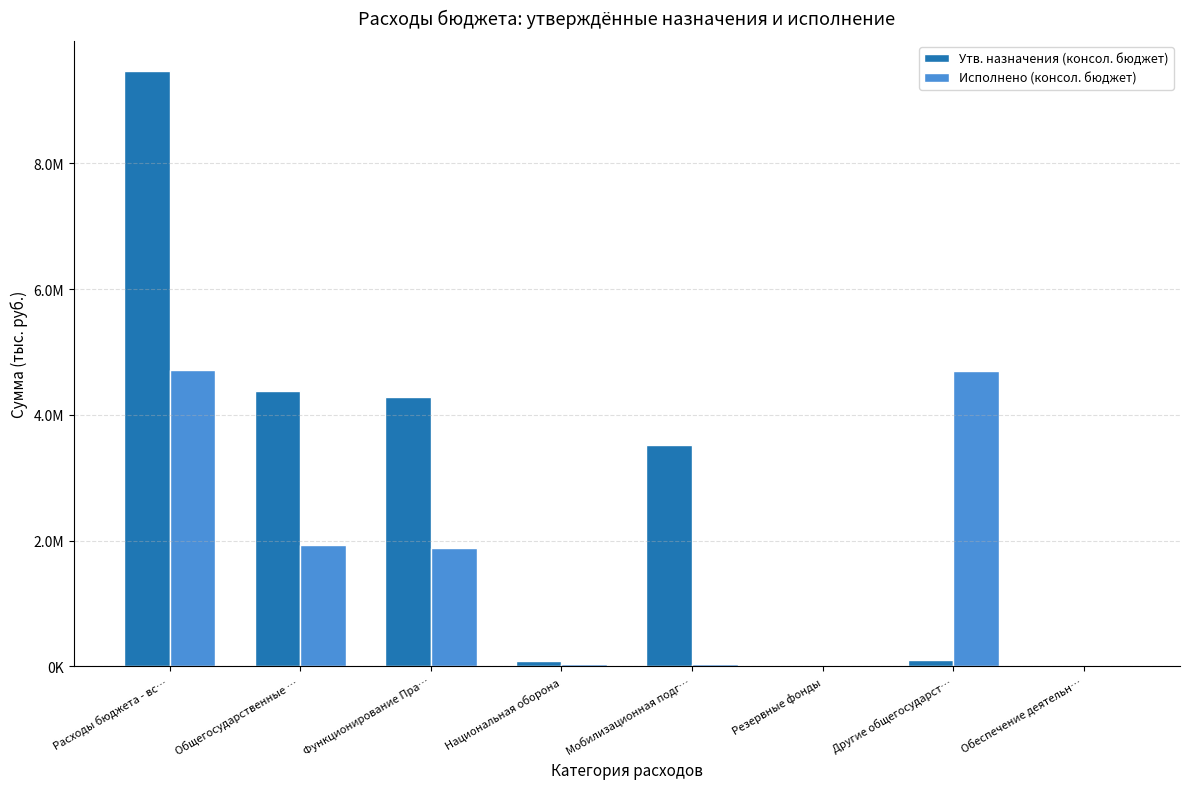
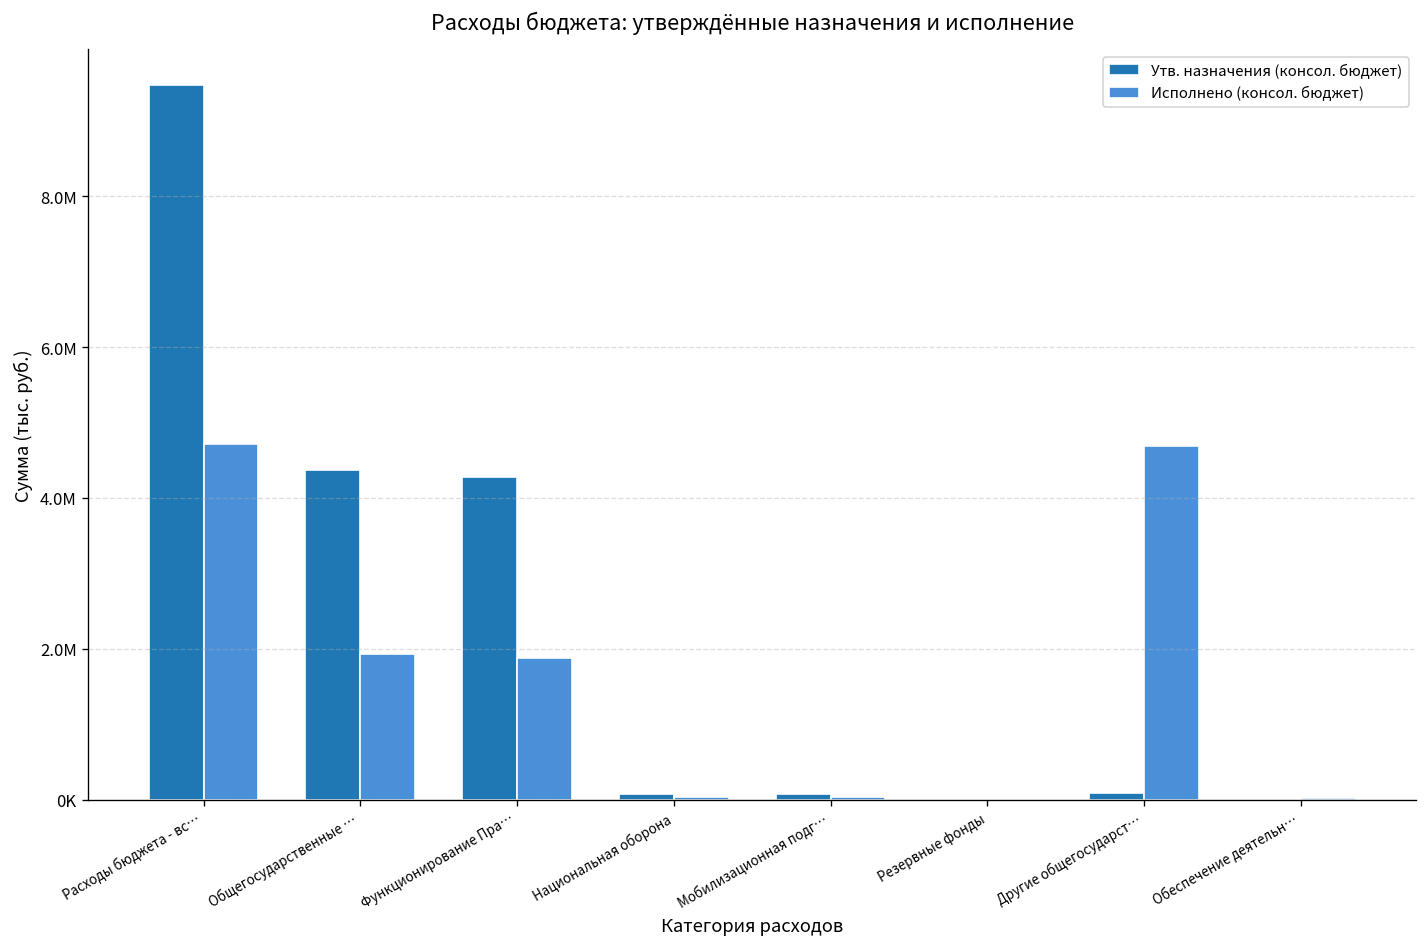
Утв. назначения (консол. бюджет), Мобилизационная подг…: 3500000 -> 100000
